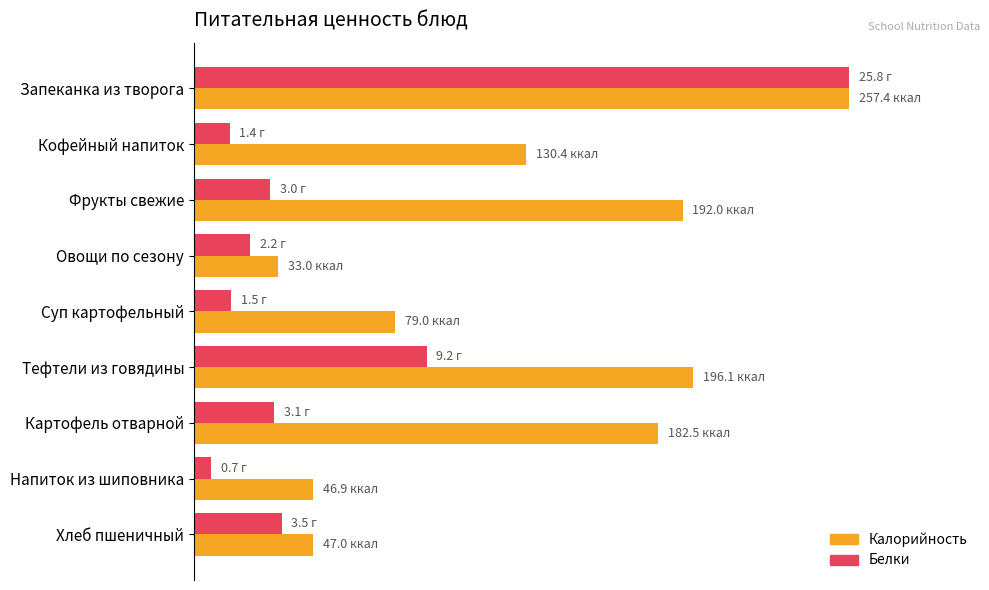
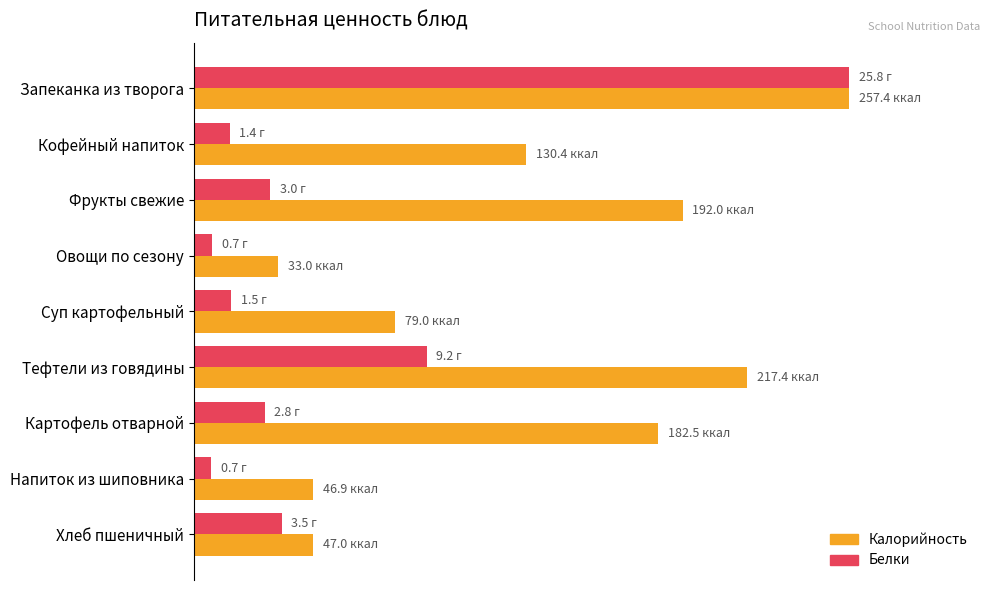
Белки, Овощи по сезону: 2.2 -> 0.7
Калорийность, Тефтели из говядины: 196.1 -> 217.4
Белки, Картофель отварной: 3.1 -> 2.8
